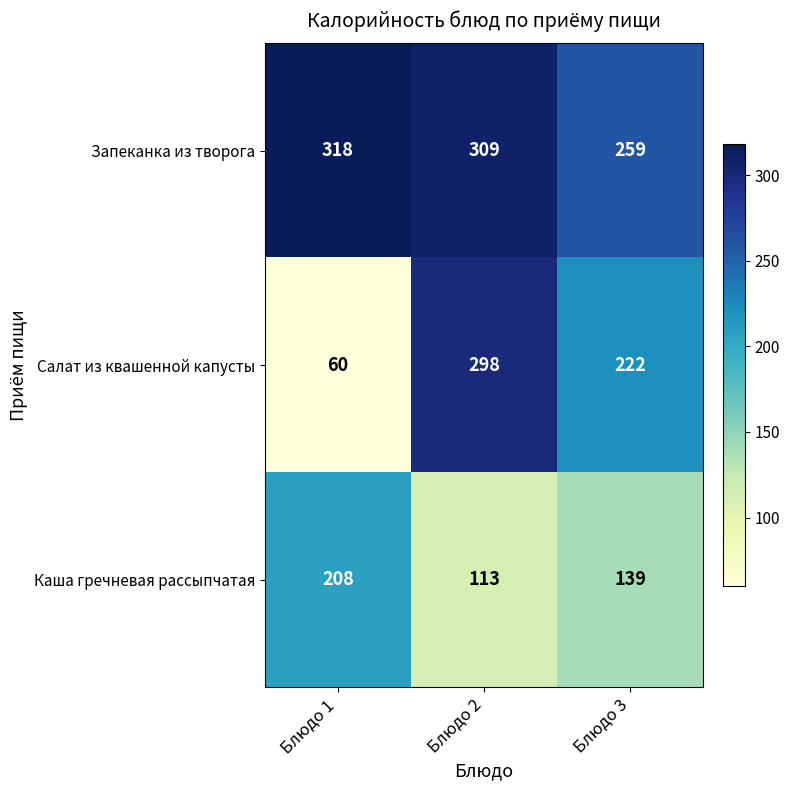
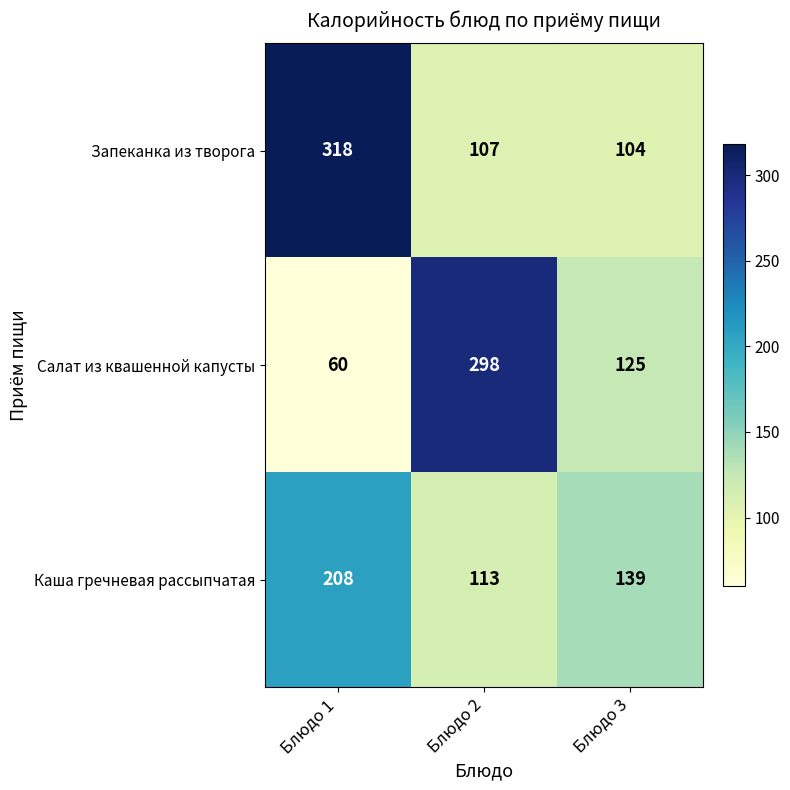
Запеканка из творога, Блюдо 2: 309 -> 107
Запеканка из творога, Блюдо 3: 259 -> 104
Салат из квашенной капусты, Блюдо 3: 222 -> 125
